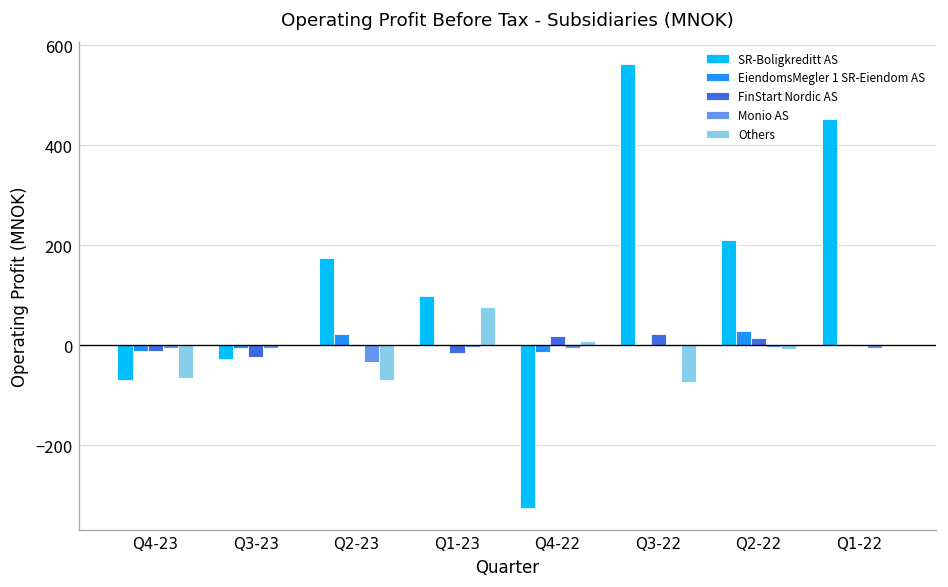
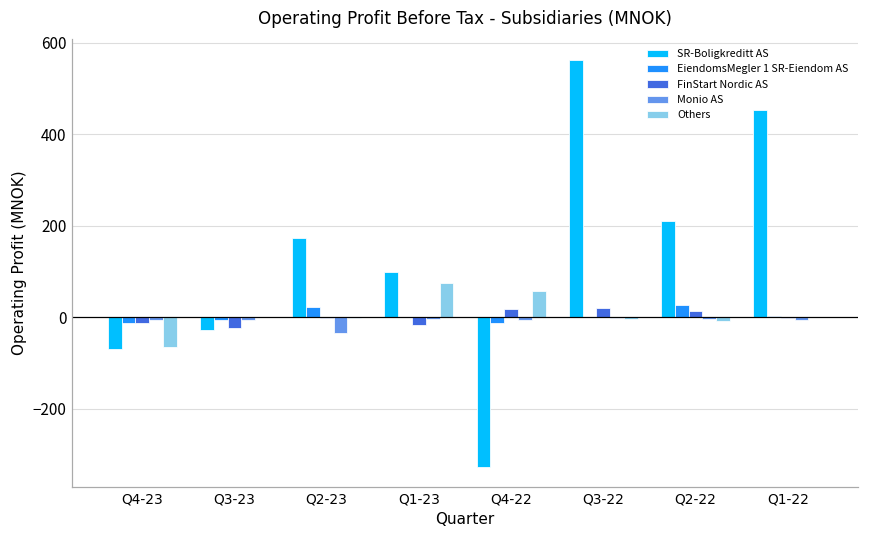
Others, Q2-23: -70 -> 0
Others, Q4-22: 10 -> 60
Others, Q3-22: -70 -> 0
